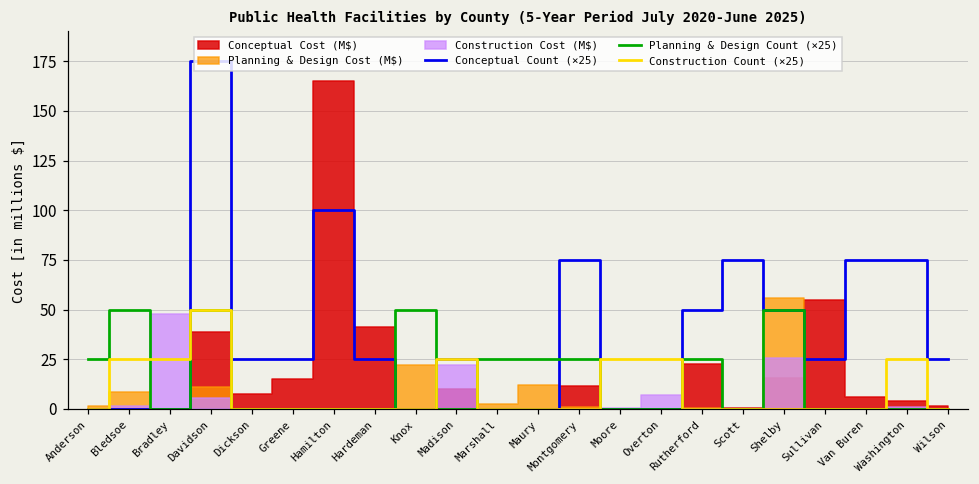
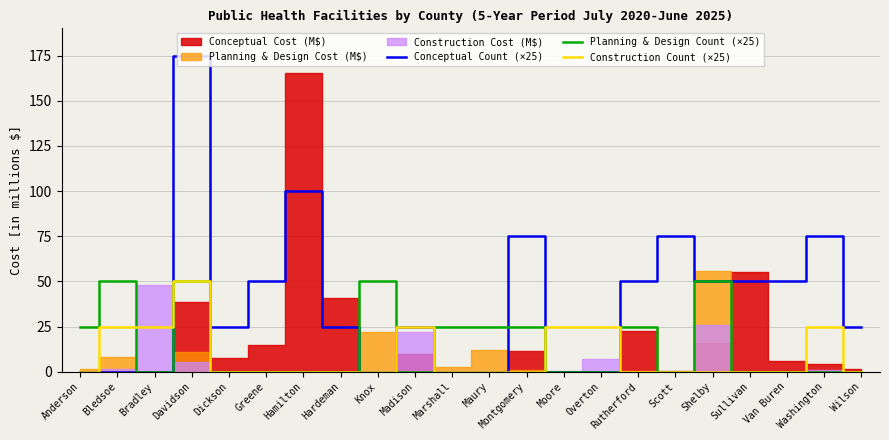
Conceptual Count (×25), Greene: 25 -> 50
Conceptual Count (×25), Sullivan: 25 -> 50
Conceptual Count (×25), Van Buren: 75 -> 50
